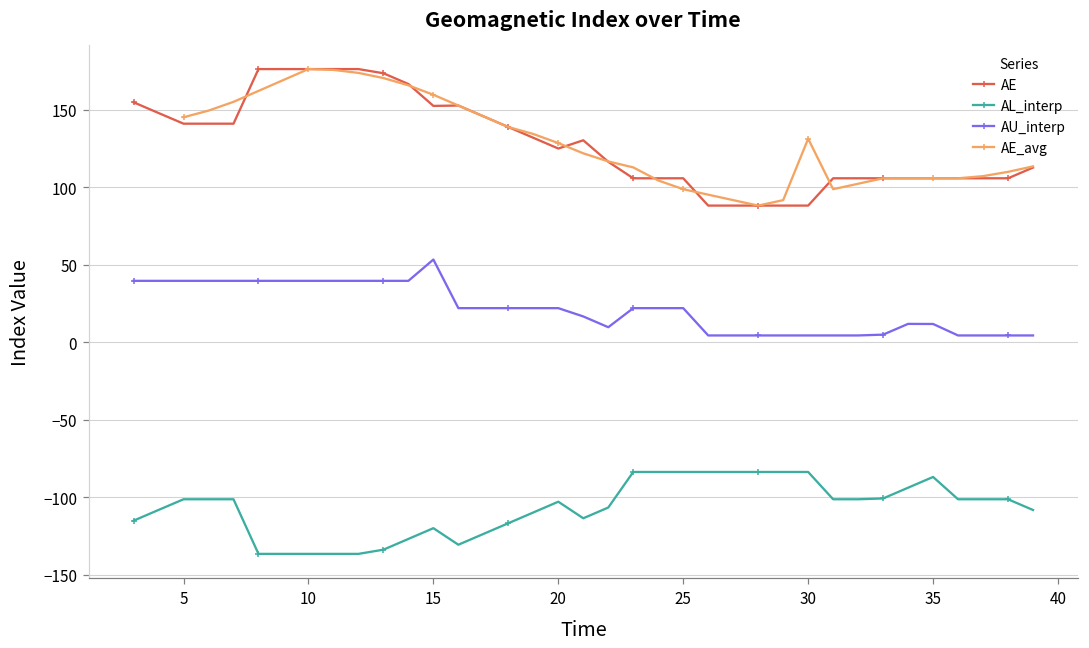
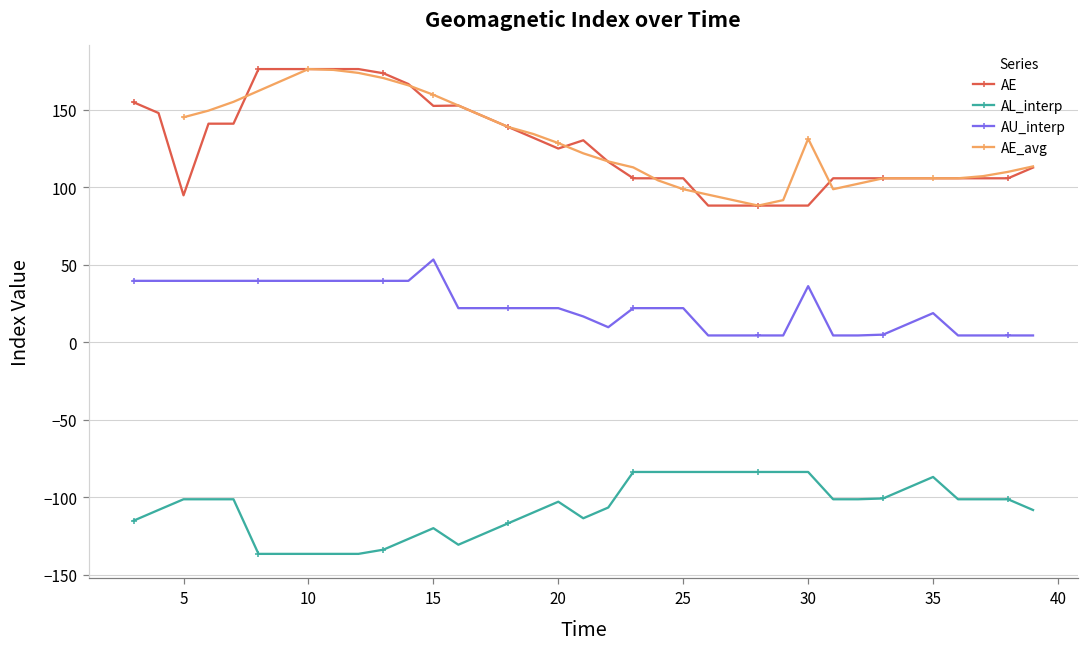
AE, 5: 141 -> 95
AU_interp, 30: 4 -> 36
AU_interp, 35: 12 -> 19
